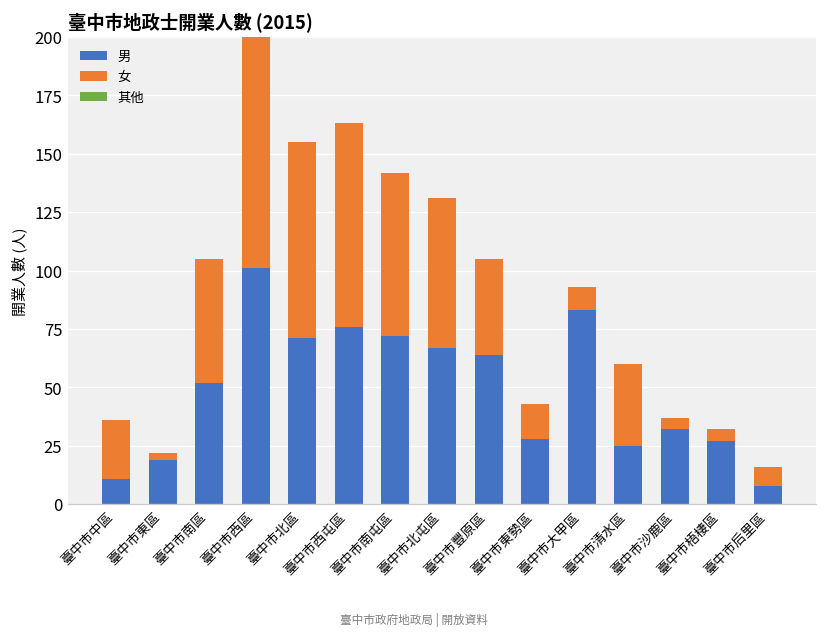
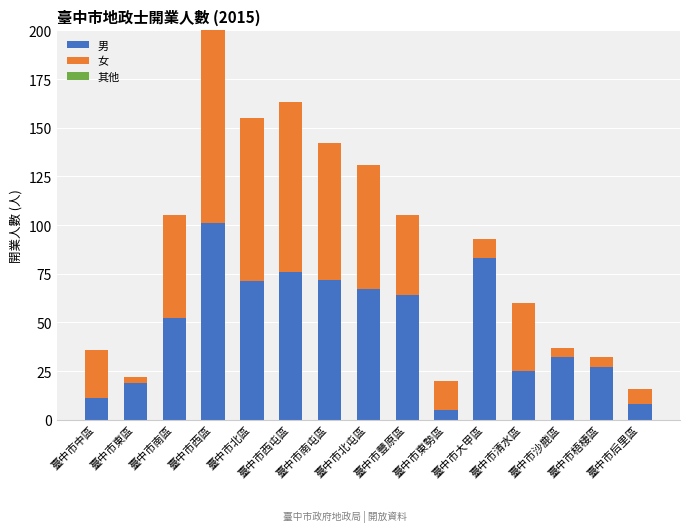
男, 臺中市東勢區: 28 -> 5
